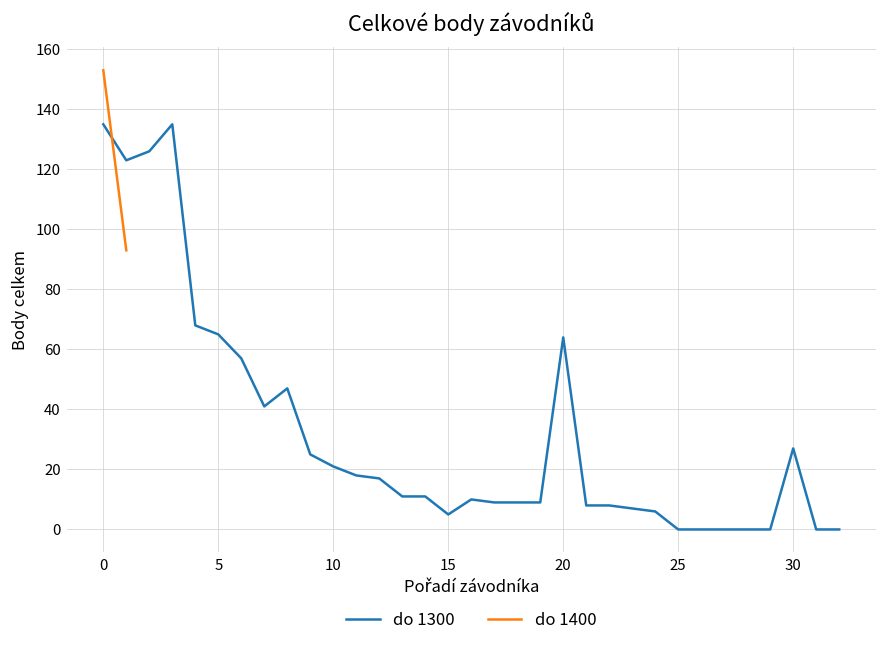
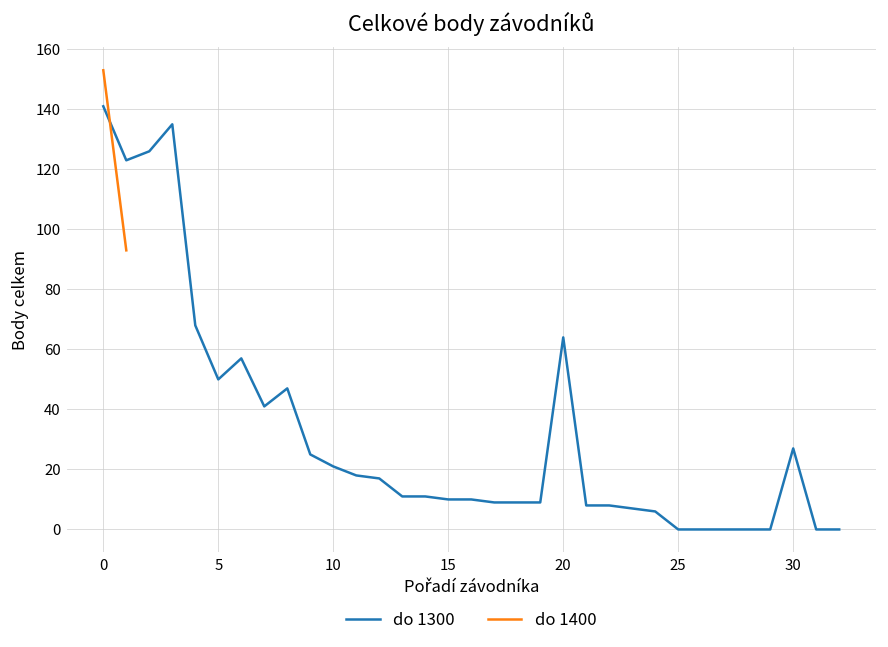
do 1300, 0: 135 -> 141
do 1300, 5: 65 -> 50
do 1300, 15: 5 -> 10
